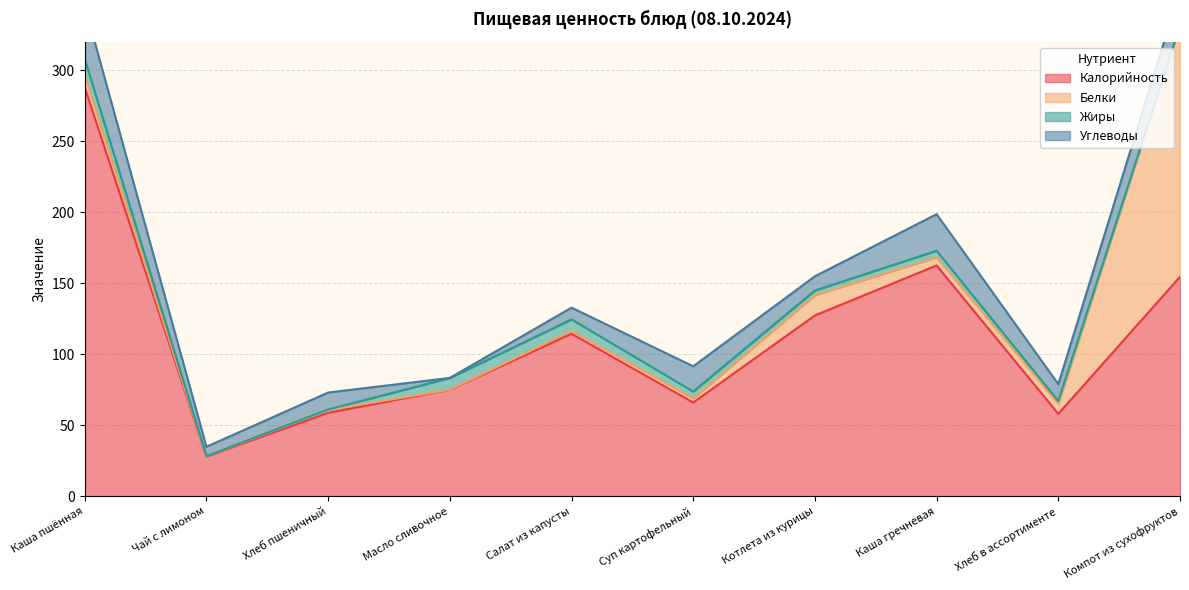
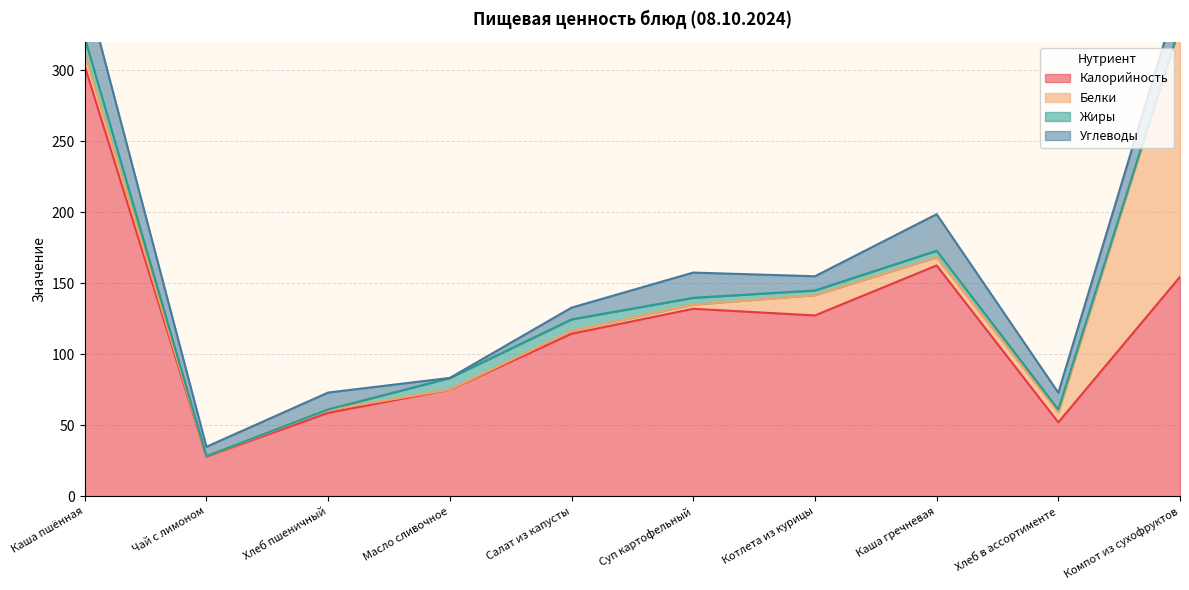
Калорийность, Каша пшённая: 288 -> 303
Калорийность, Суп картофельный: 66 -> 132
Калорийность, Хлеб в ассортименте: 58 -> 52
